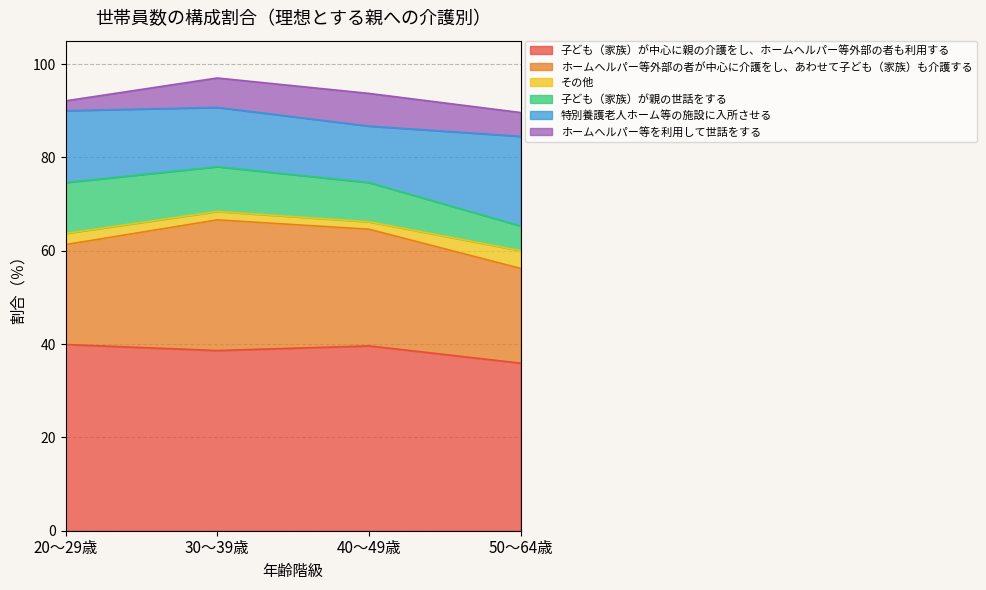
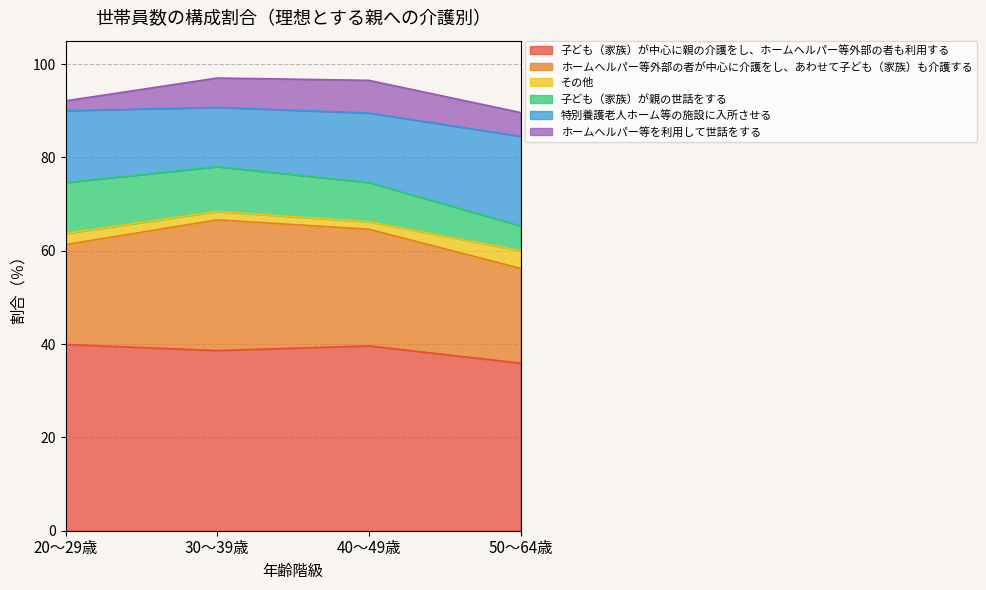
特別養護老人ホーム等の施設に入所させる, 40～49歳: 12 -> 15
